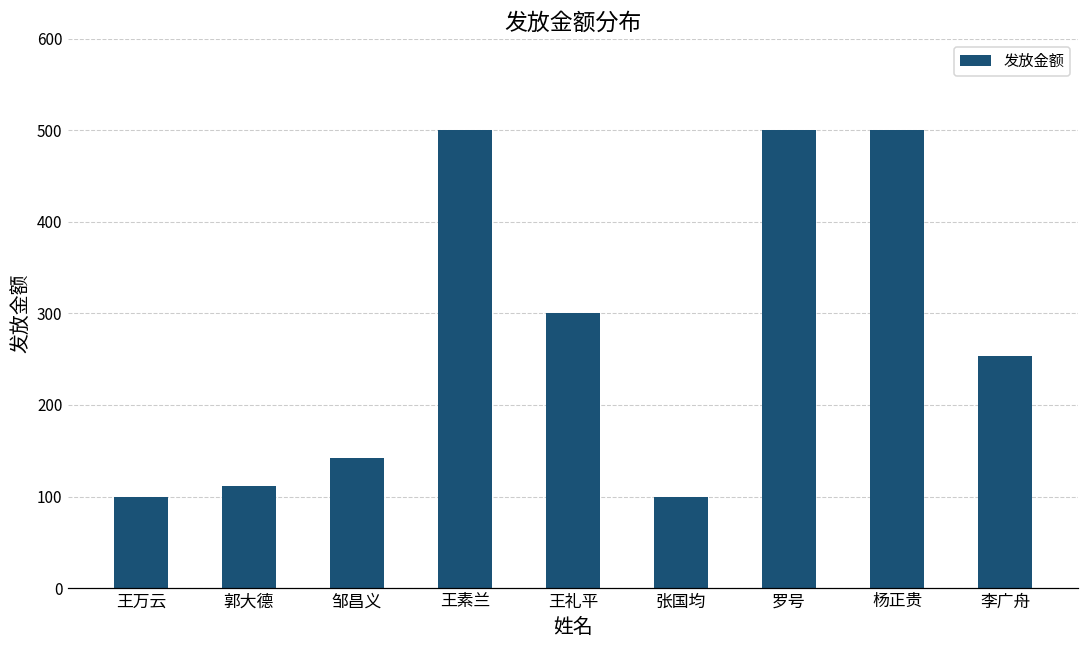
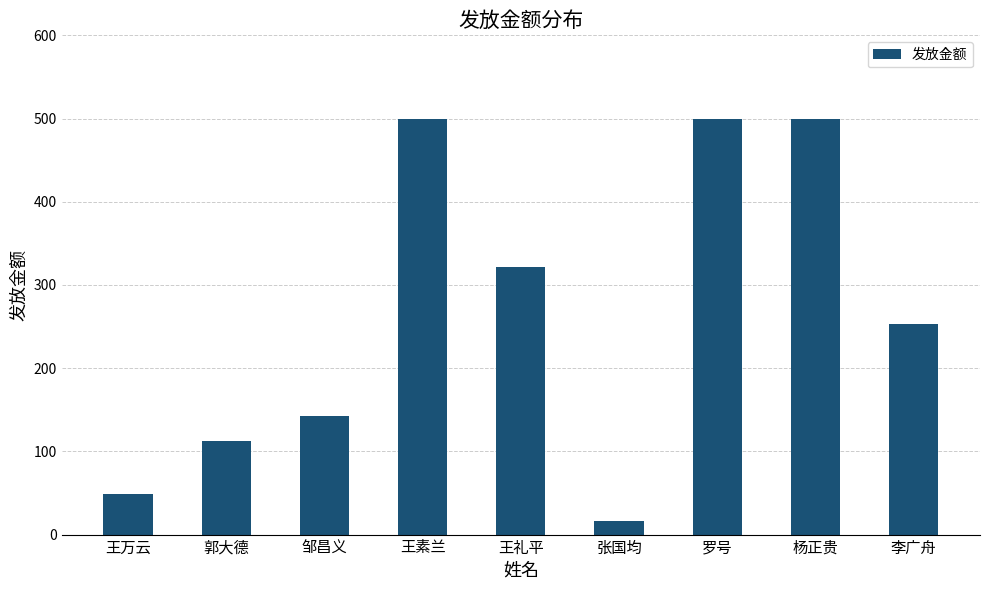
王万云: 100 -> 50
王礼平: 300 -> 320
张国均: 100 -> 20
